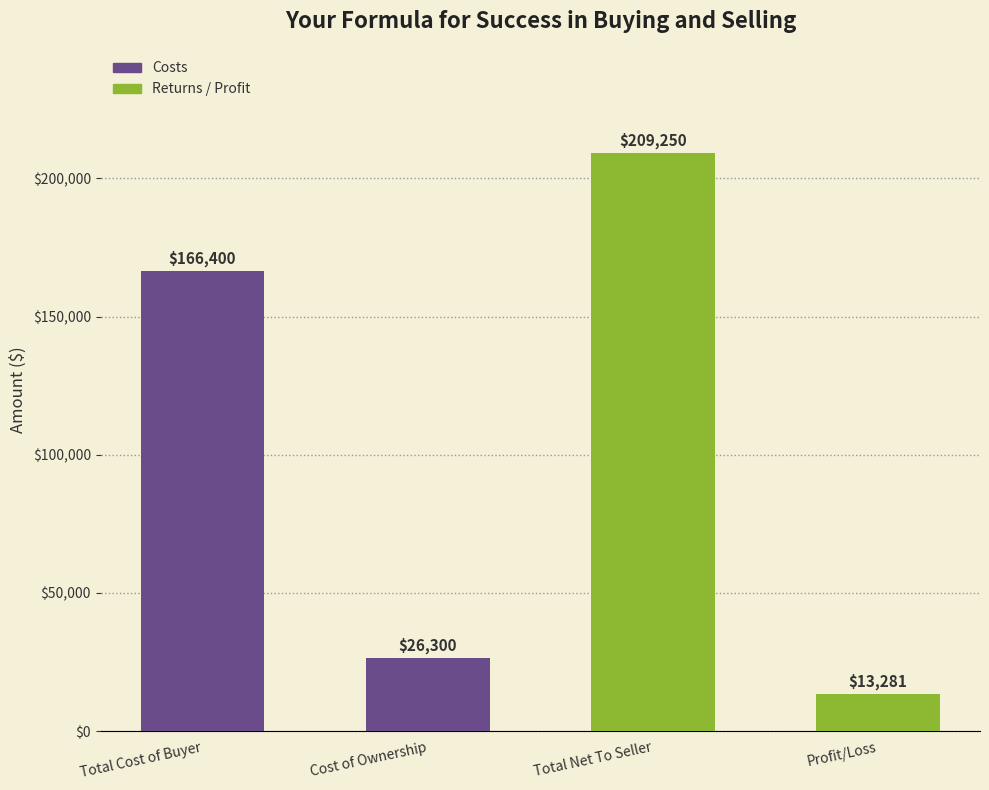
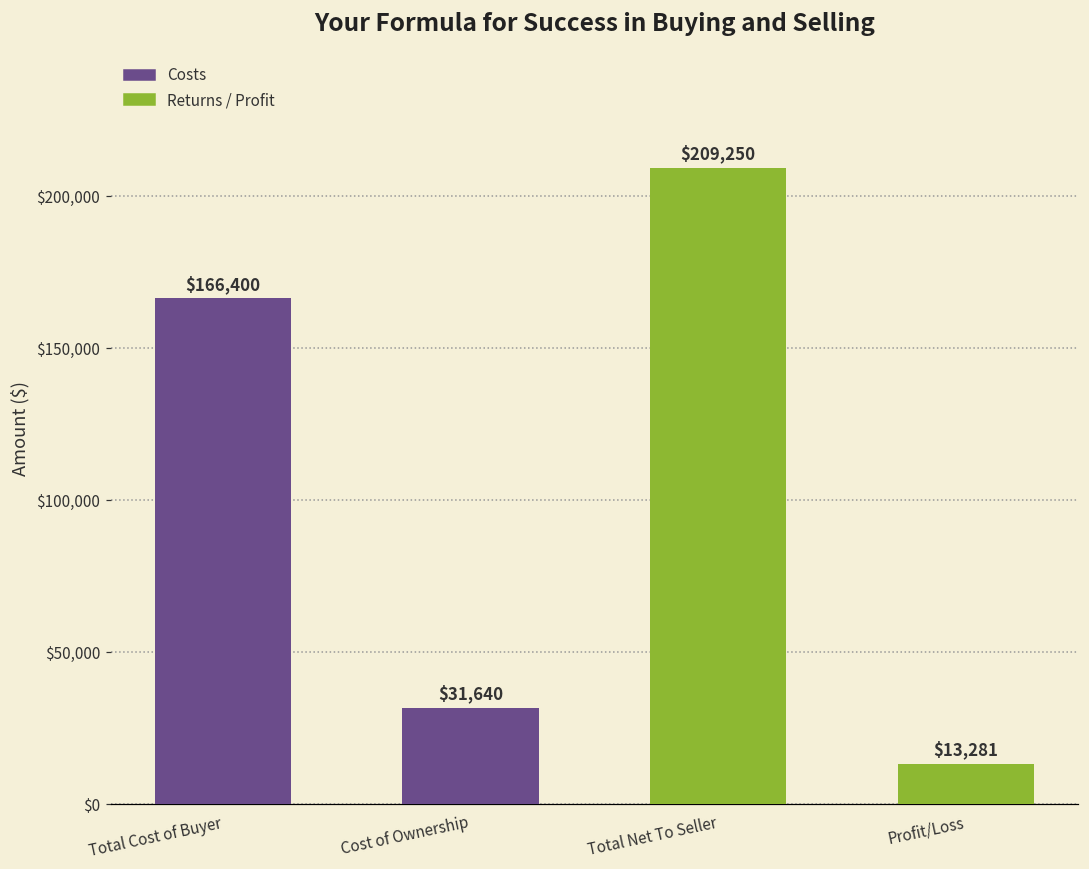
Cost of Ownership: $26,300 -> $31,640
